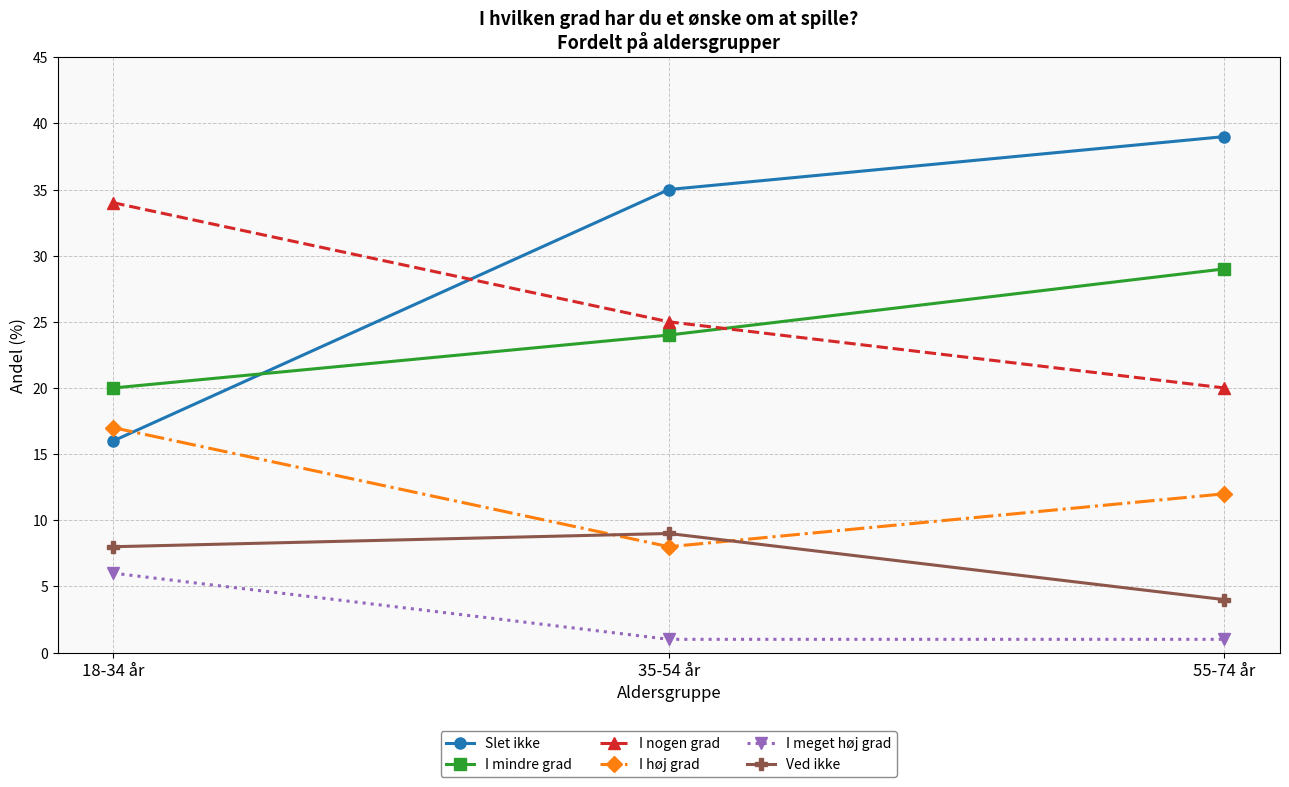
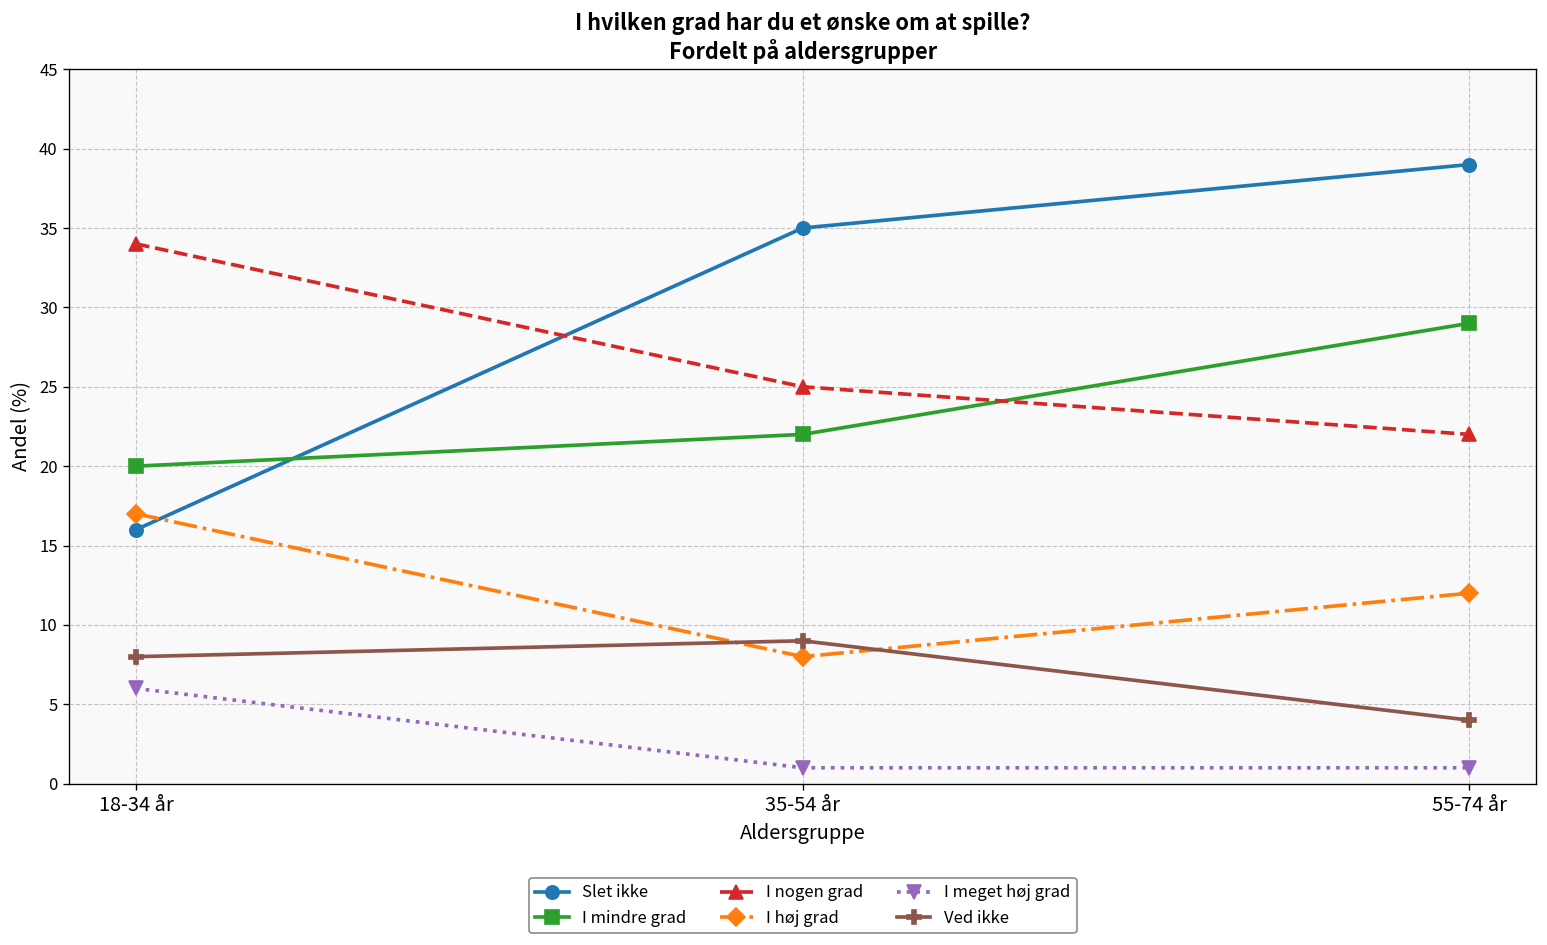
I mindre grad, 35-54 år: 24 -> 22
I nogen grad, 55-74 år: 20 -> 22
